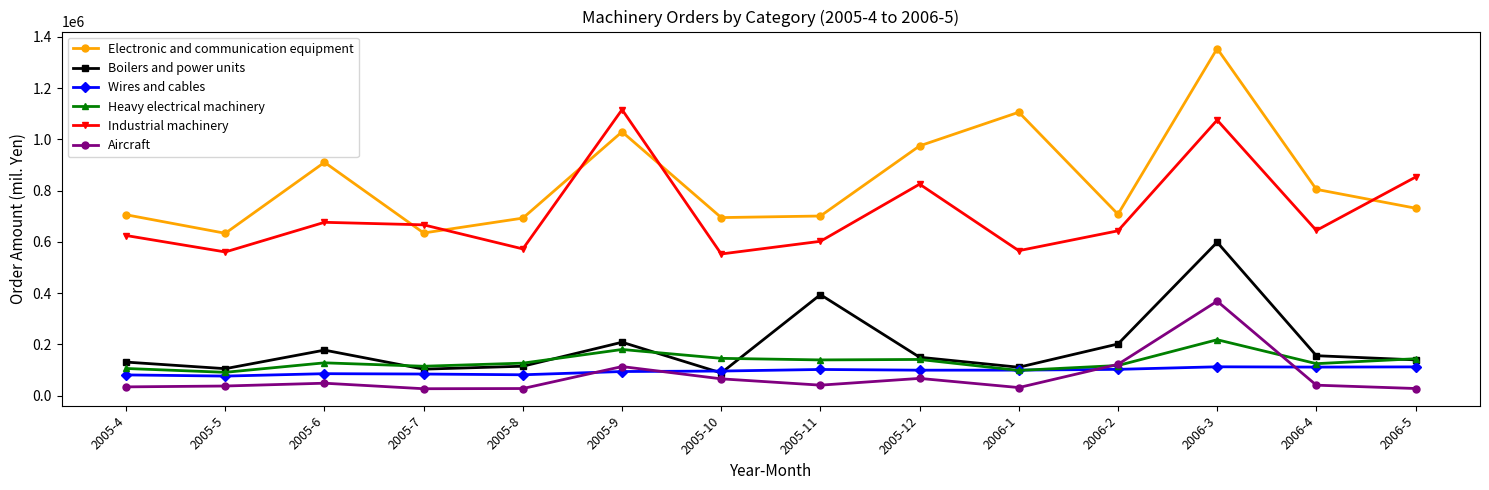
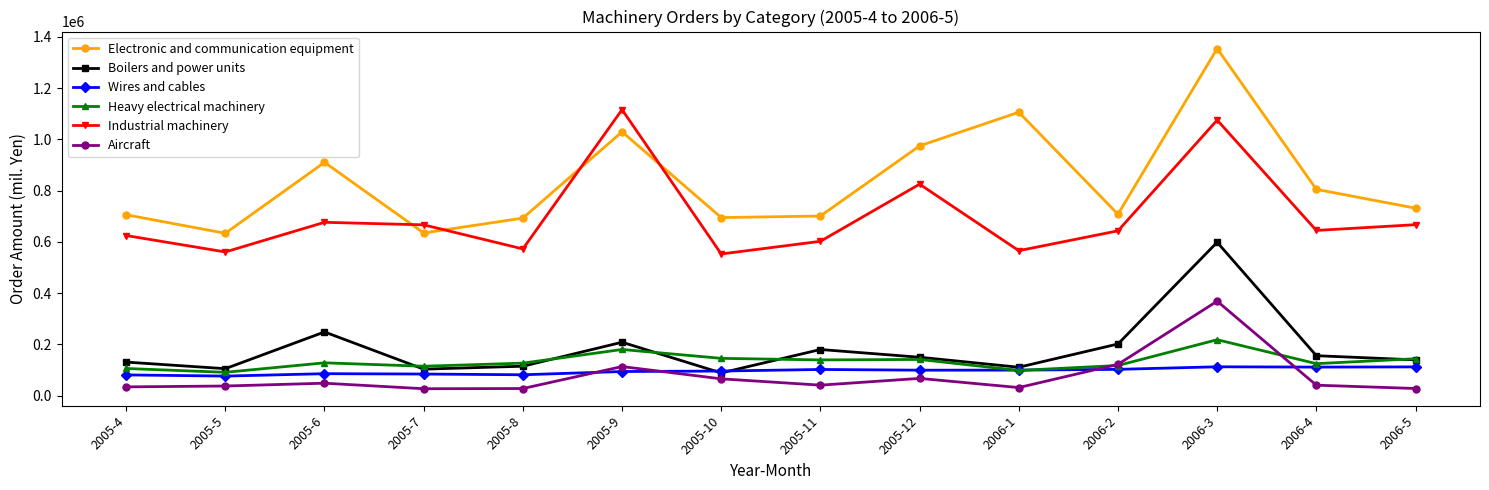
Boilers and power units, 2005-6: 180000 -> 250000
Boilers and power units, 2005-11: 390000 -> 180000
Industrial machinery, 2006-5: 850000 -> 670000
